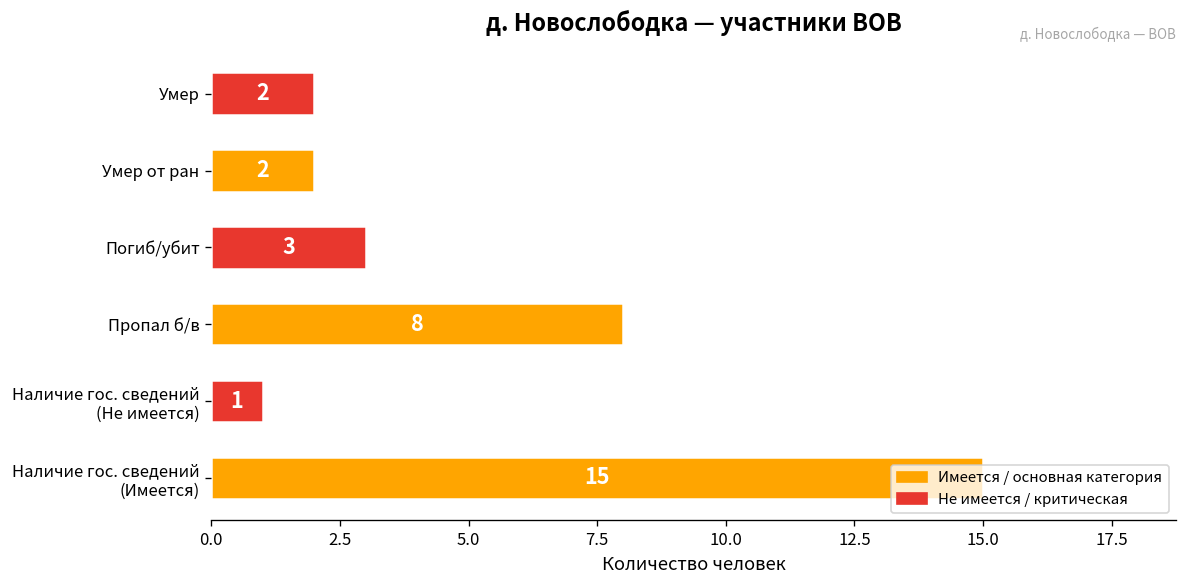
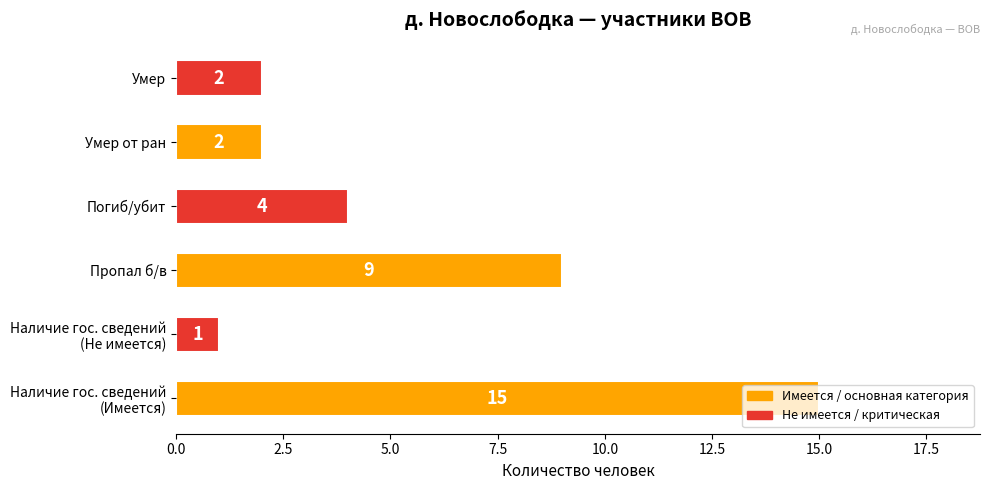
Погиб/убит: 3 -> 4
Пропал б/в: 8 -> 9
